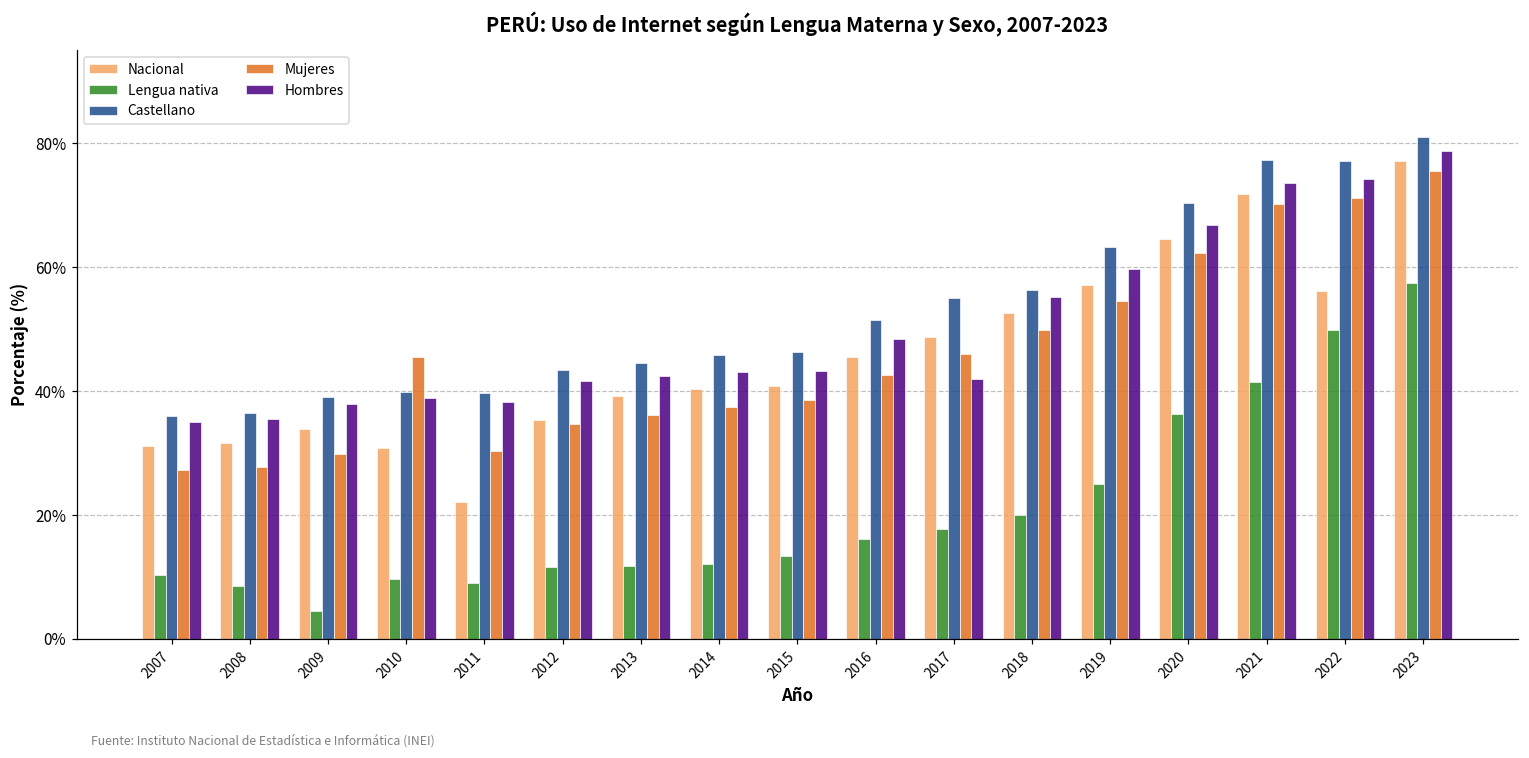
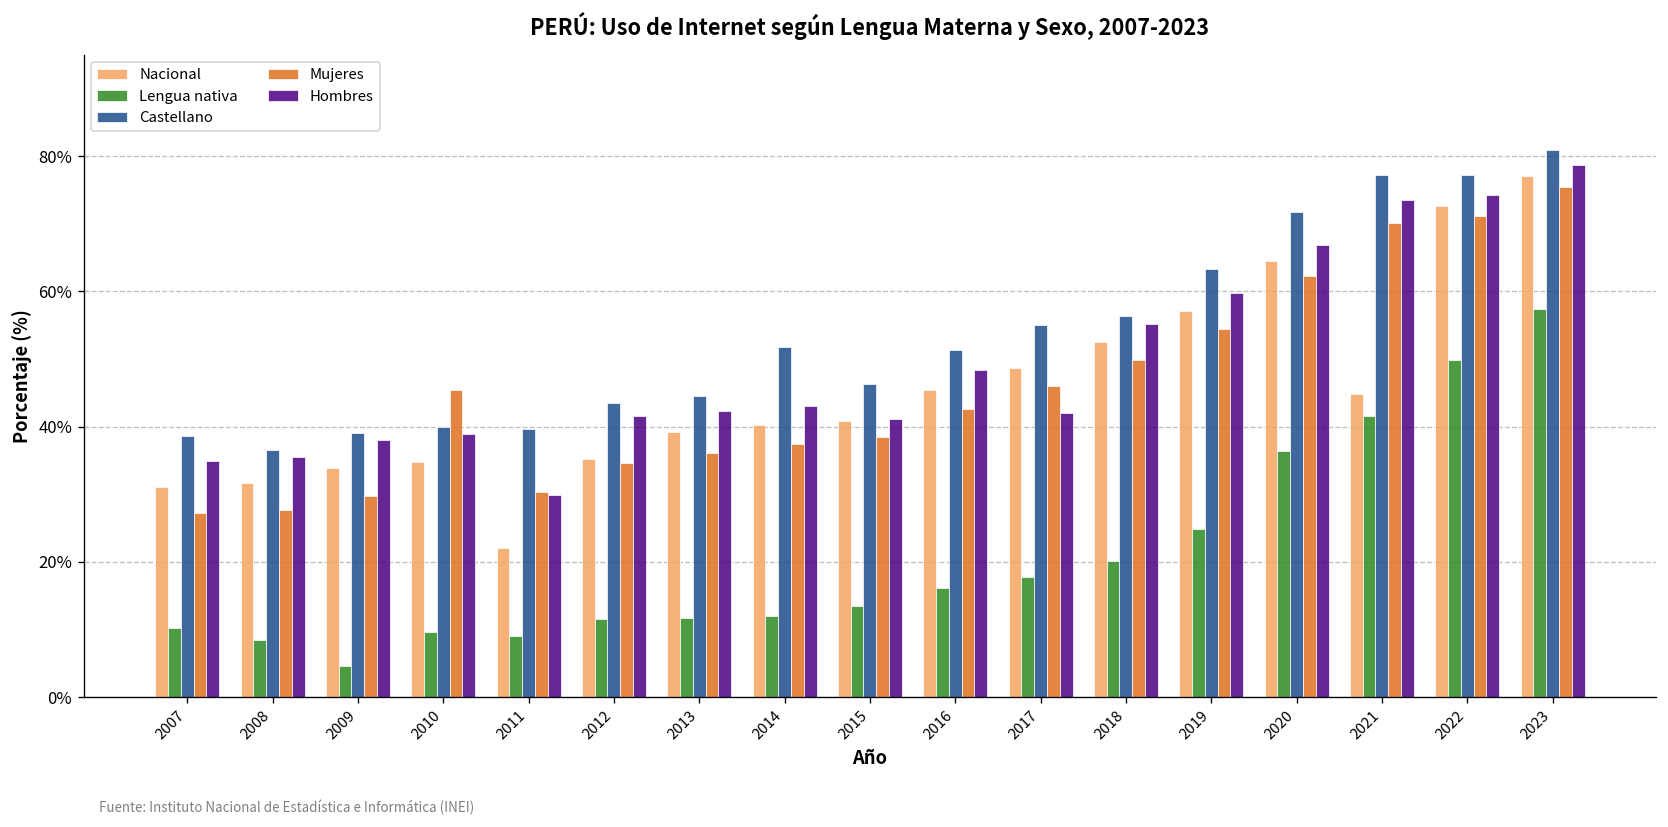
Castellano, 2007: 36% -> 39%
Nacional, 2010: 31% -> 35%
Hombres, 2011: 38% -> 30%
Castellano, 2014: 46% -> 52%
Hombres, 2015: 43% -> 41%
Castellano, 2020: 70% -> 72%
Nacional, 2021: 72% -> 45%
Nacional, 2022: 56% -> 73%
